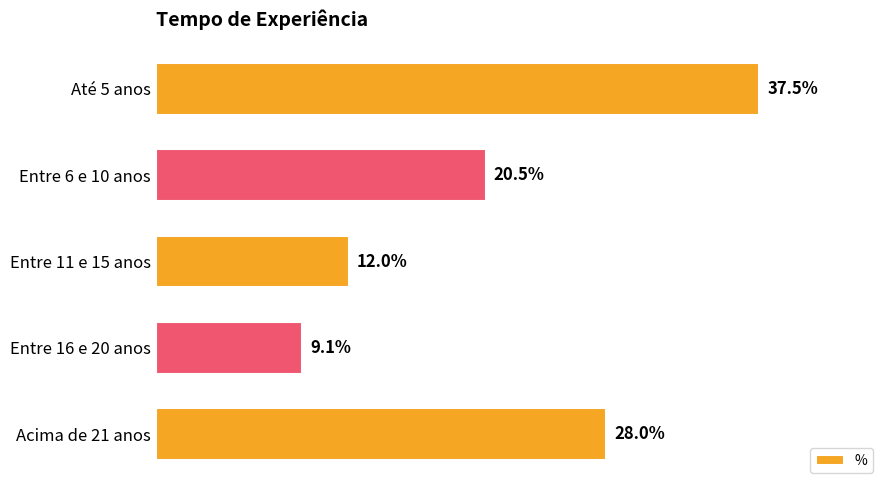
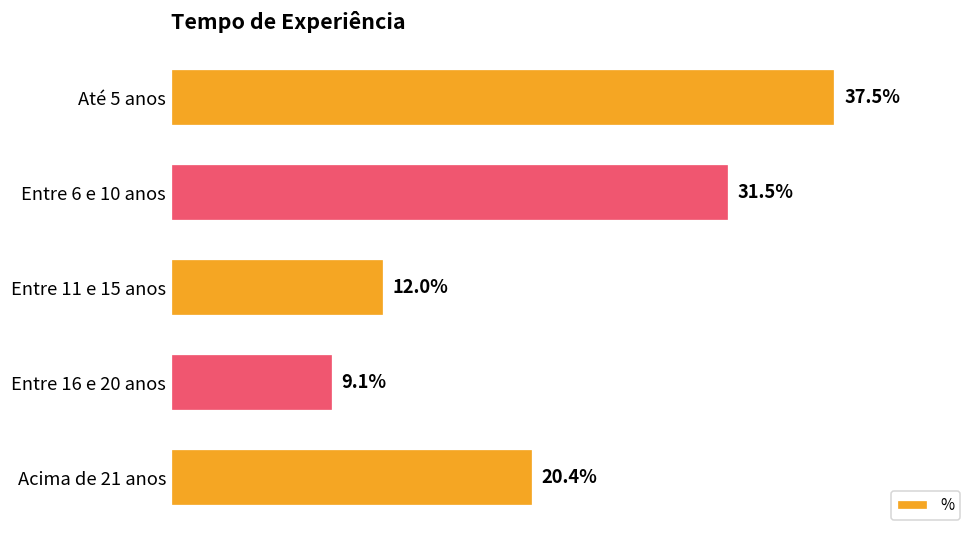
Entre 6 e 10 anos: 20.5% -> 31.5%
Acima de 21 anos: 28.0% -> 20.4%
